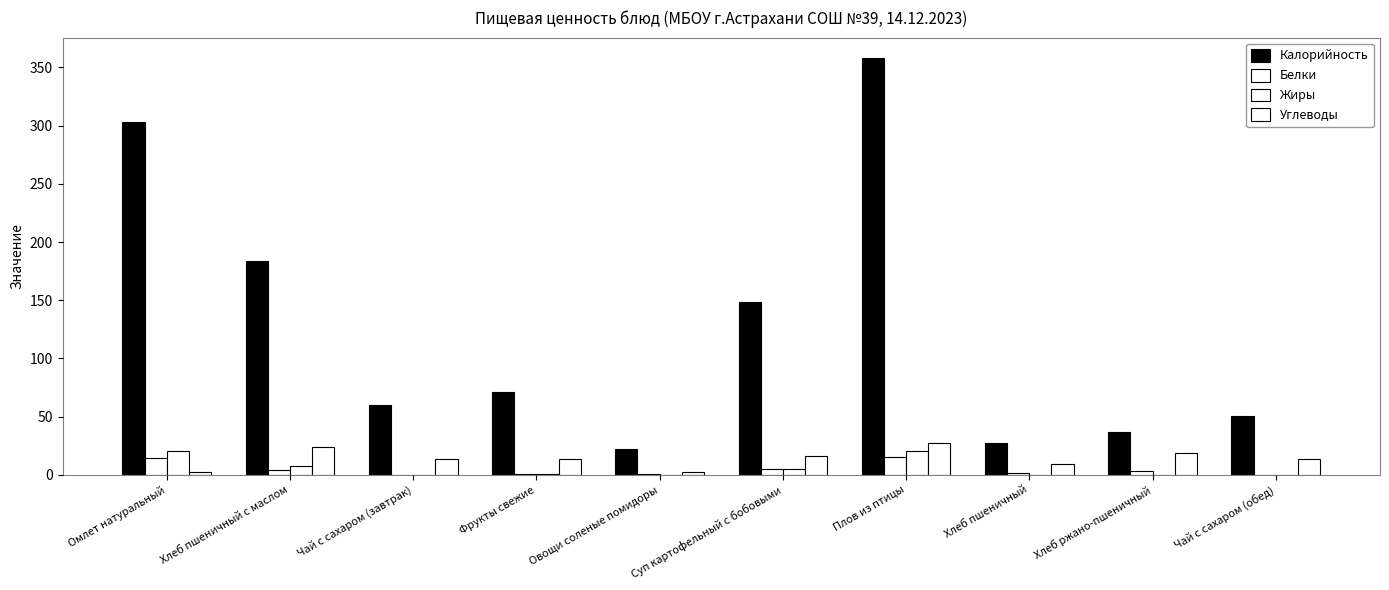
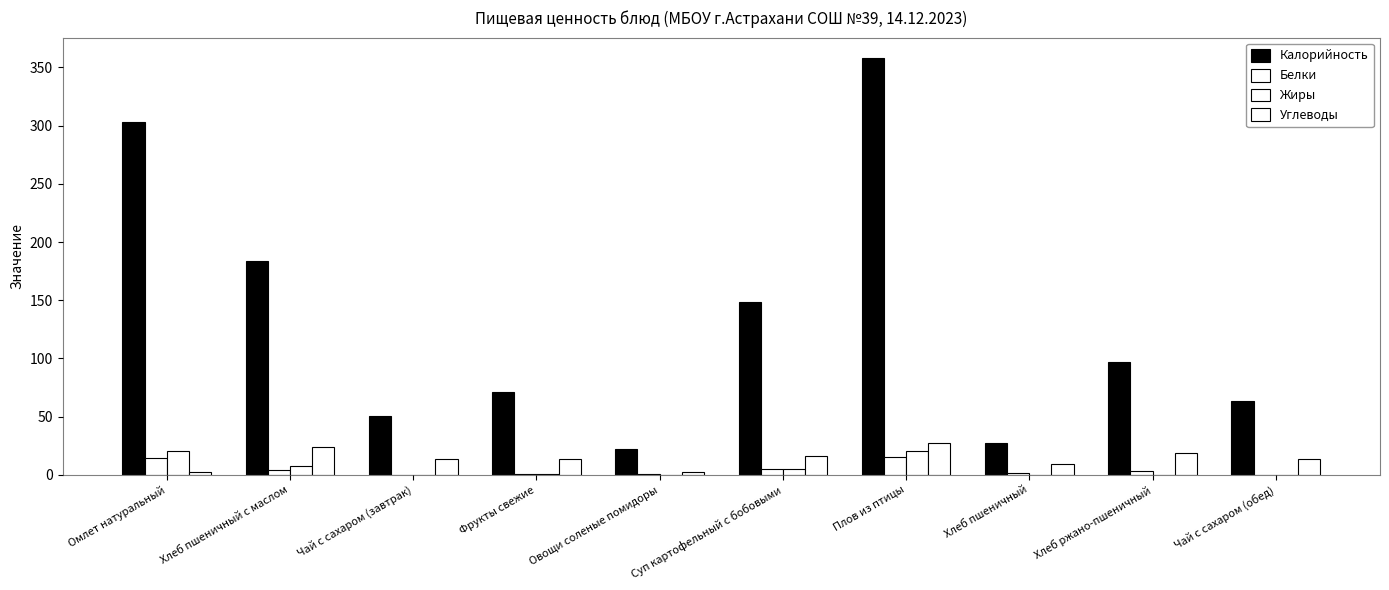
Калорийность, Чай с сахаром (завтрак): 60 -> 51
Калорийность, Хлеб ржано-пшеничный: 37 -> 97
Калорийность, Чай с сахаром (обед): 51 -> 63
